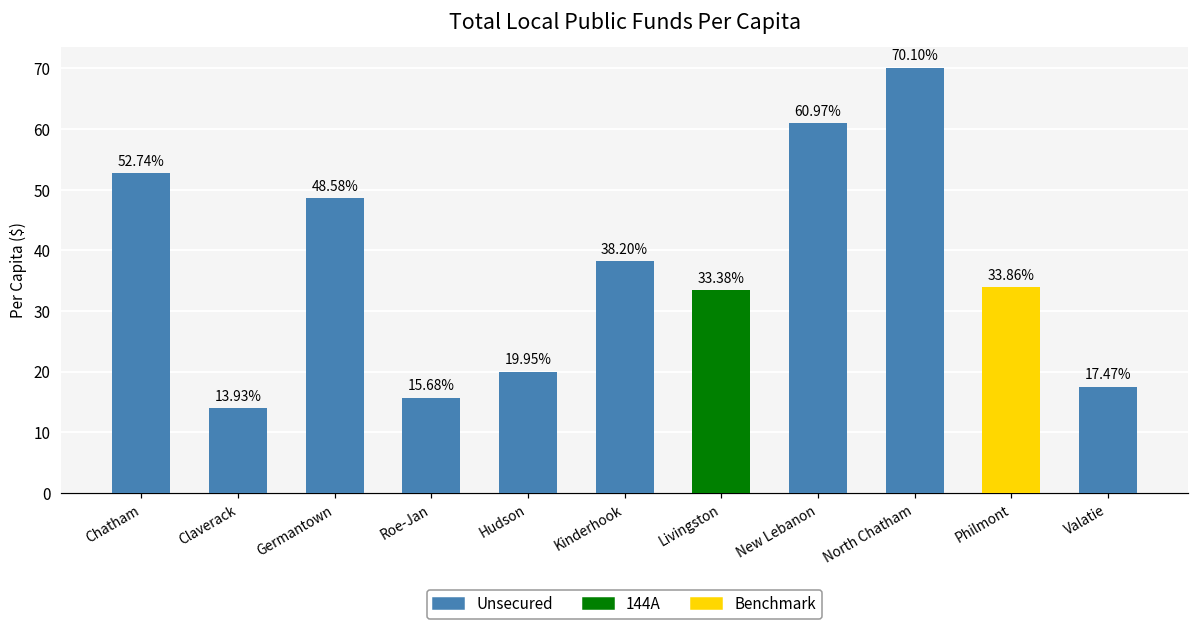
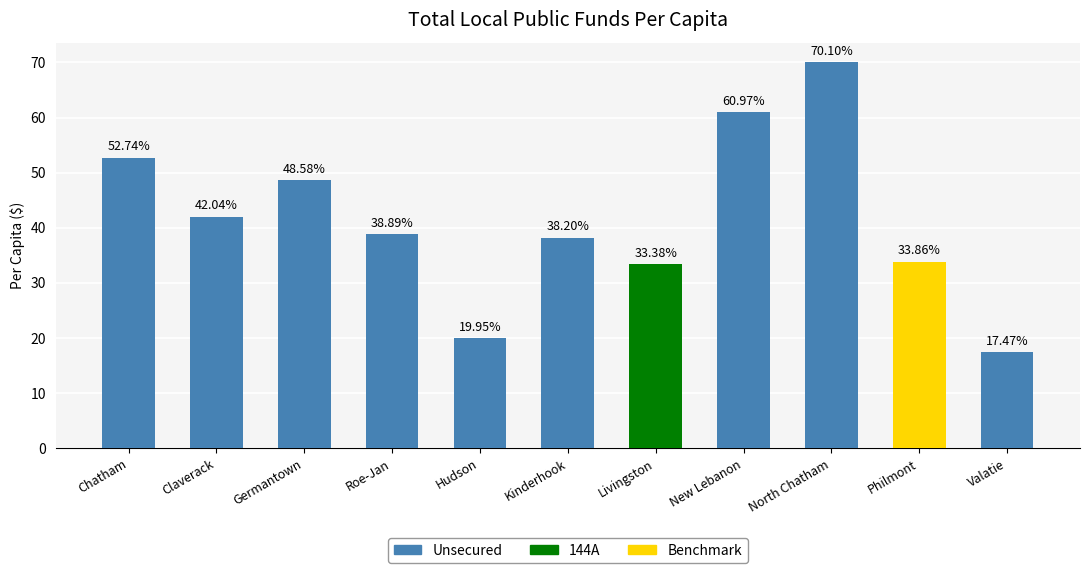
Claverack: 13.93% -> 42.04%
Roe-Jan: 15.68% -> 38.89%
